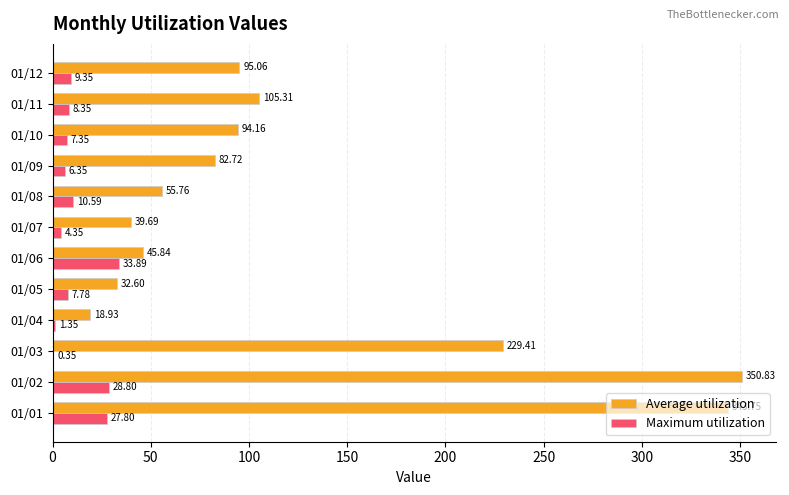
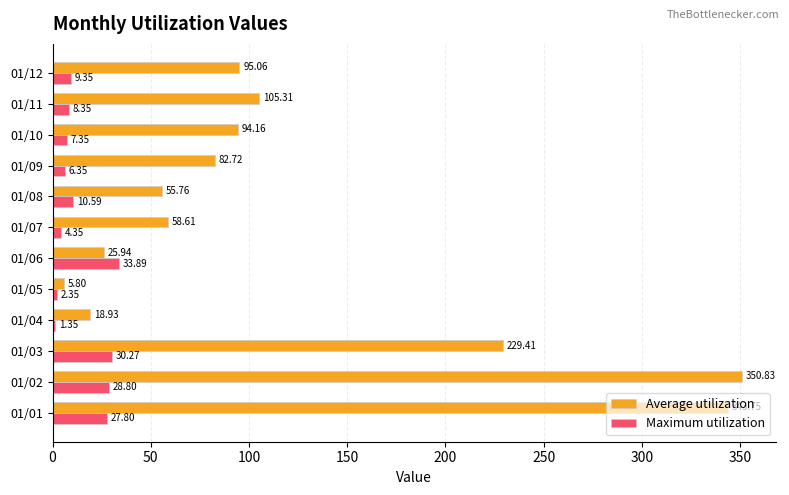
Average utilization, 01/07: 39.69 -> 58.61
Average utilization, 01/06: 45.84 -> 25.94
Average utilization, 01/05: 32.60 -> 5.80
Maximum utilization, 01/05: 7.78 -> 2.35
Maximum utilization, 01/03: 0.35 -> 30.27
